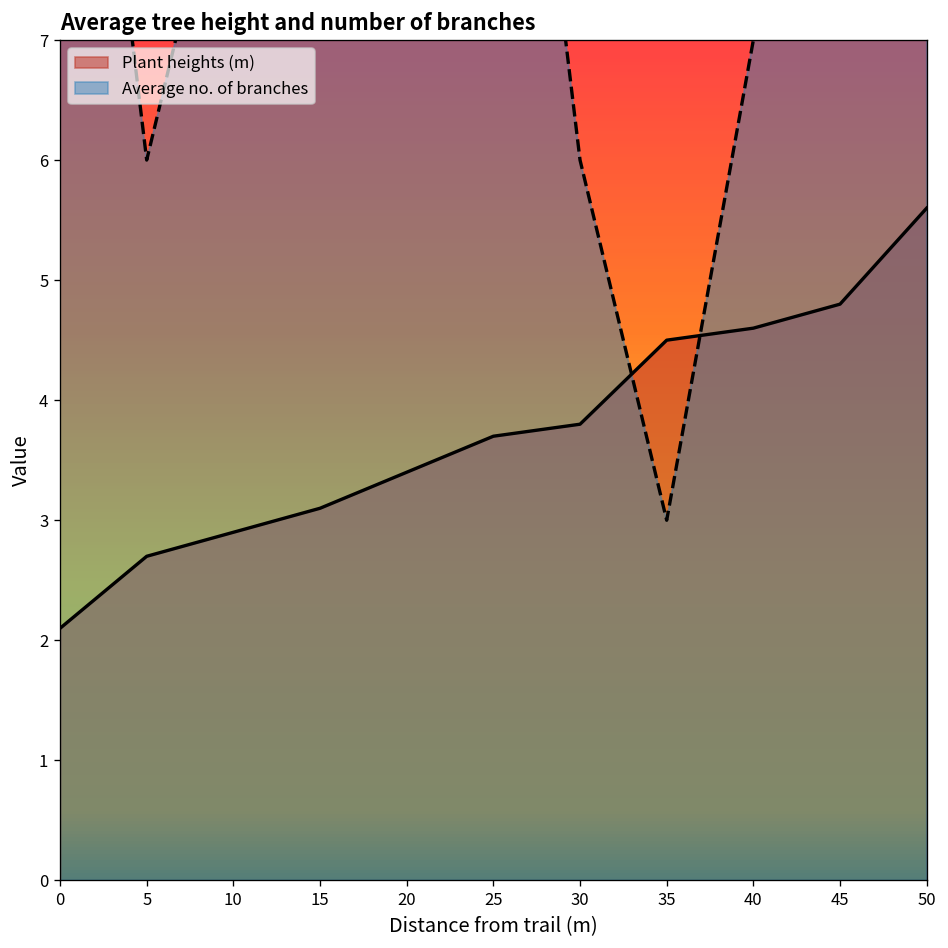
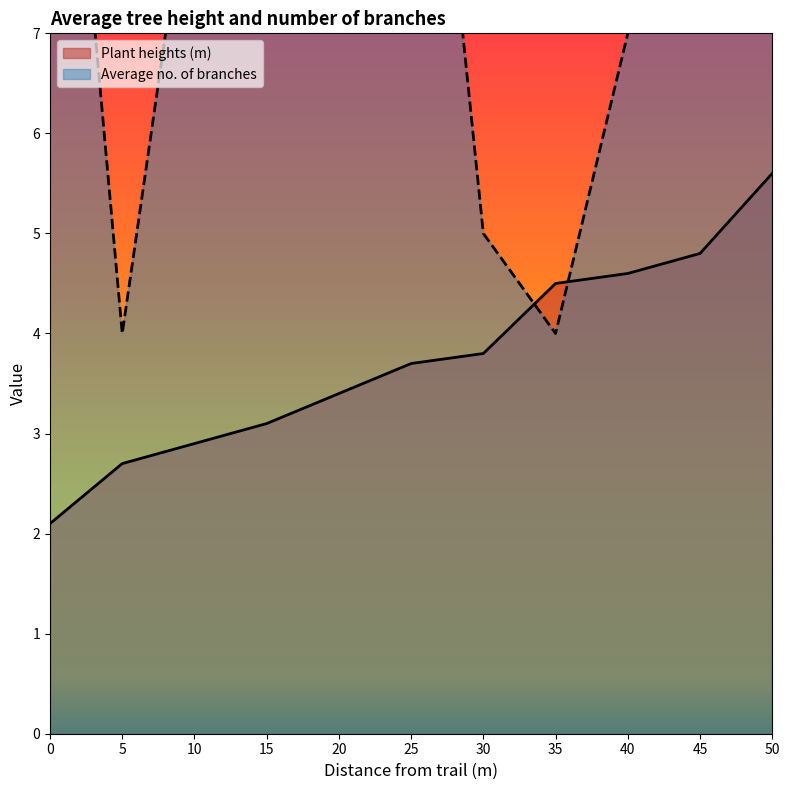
Average no. of branches, 5: 6 -> 4
Average no. of branches, 30: 6 -> 5
Average no. of branches, 35: 3 -> 4
